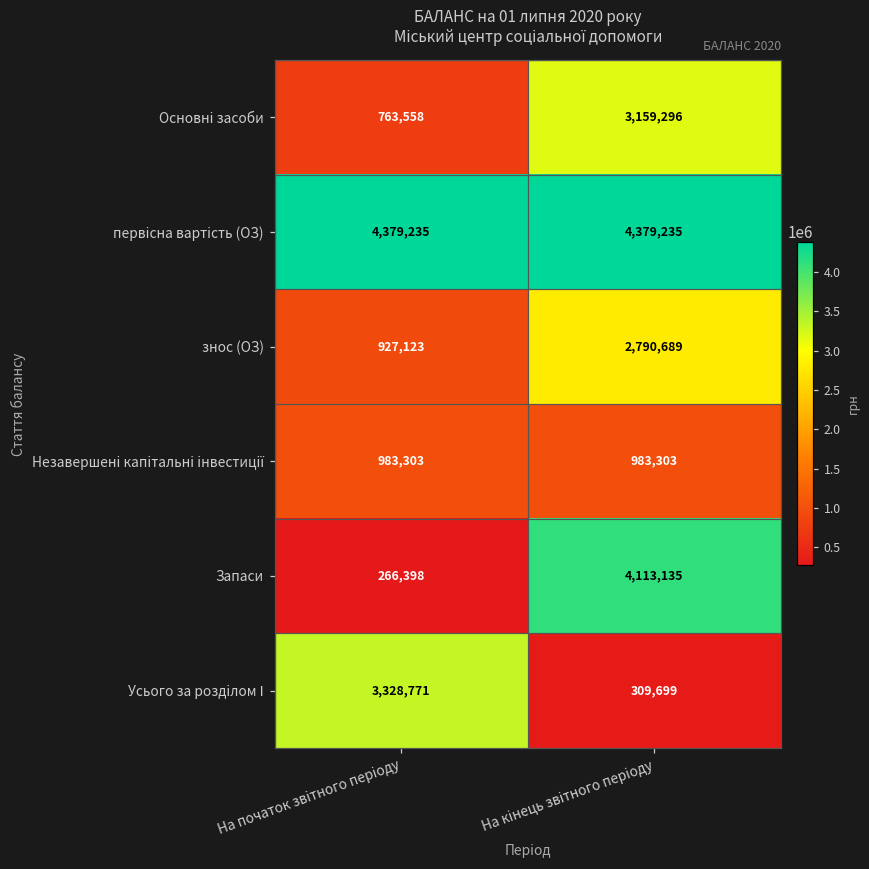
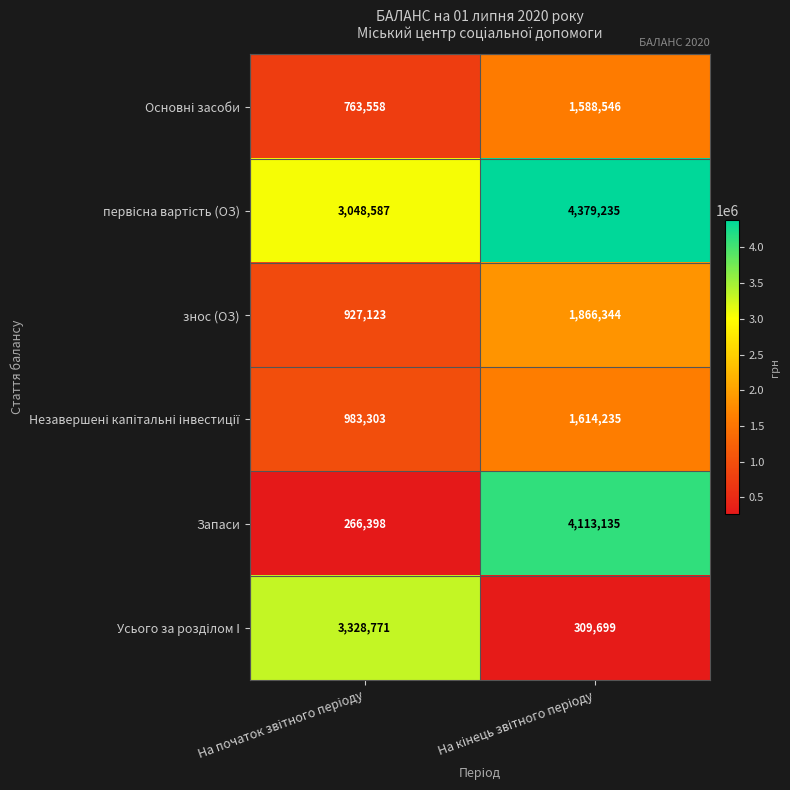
Основні засоби, На кінець звітного періоду: 3,159,296 -> 1,588,546
первісна вартість (ОЗ), На початок звітного періоду: 4,379,235 -> 3,048,587
знос (ОЗ), На кінець звітного періоду: 2,790,689 -> 1,866,344
Незавершені капітальні інвестиції, На кінець звітного періоду: 983,303 -> 1,614,235
